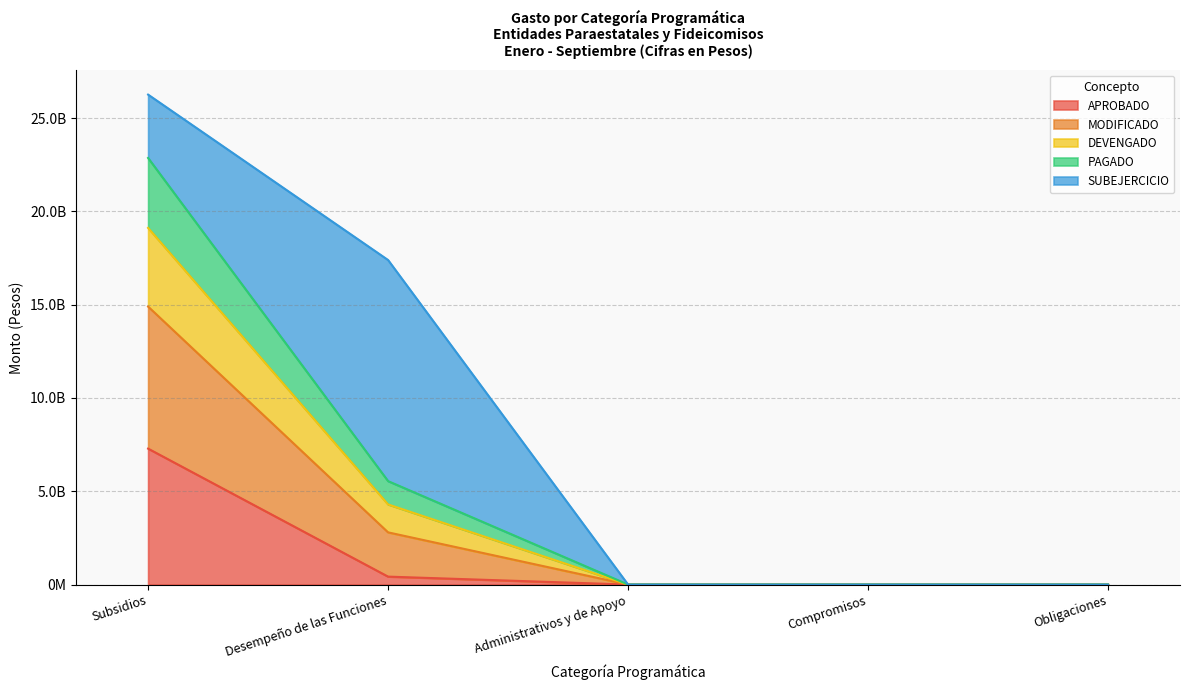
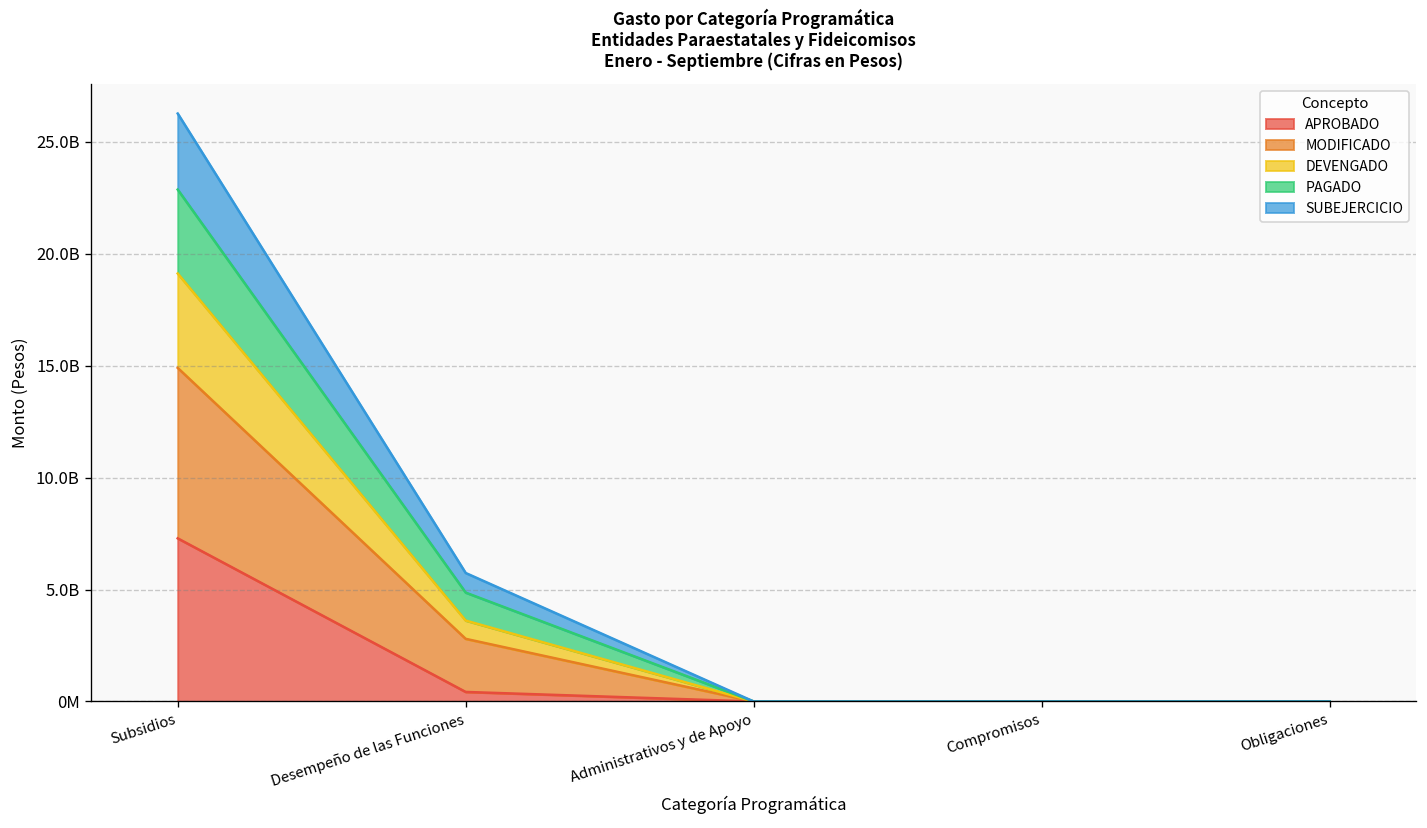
DEVENGADO, Desempeño de las Funciones: 1500000000 -> 800000000
SUBEJERCICIO, Desempeño de las Funciones: 11800000000 -> 900000000
